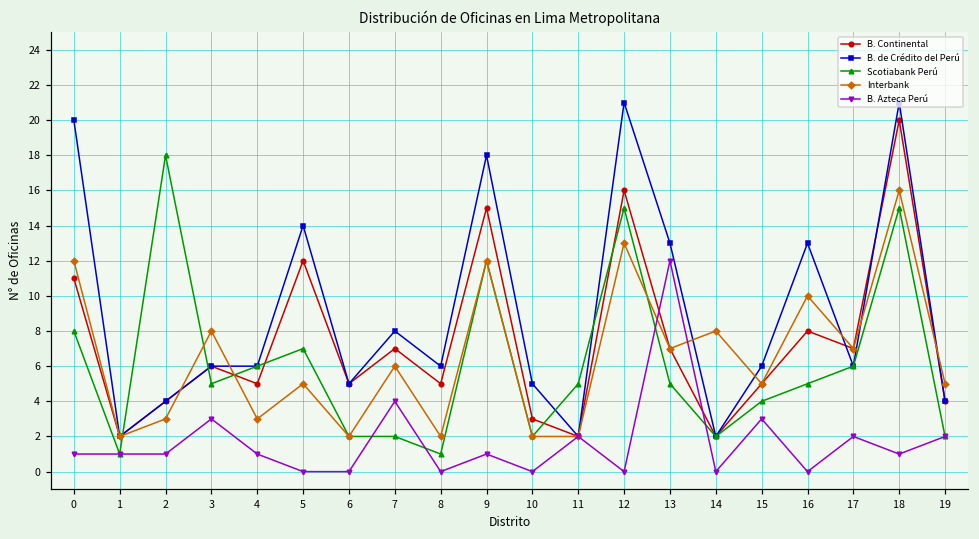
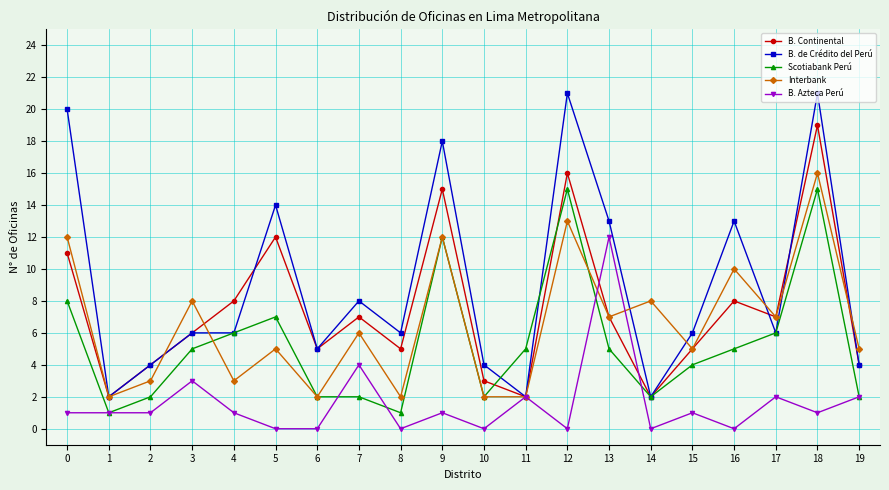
Scotiabank Perú, 2: 18 -> 2
B. Continental, 4: 5 -> 8
B. de Crédito del Perú, 10: 5 -> 4
B. Azteca Perú, 15: 3 -> 1
B. Continental, 18: 20 -> 19
